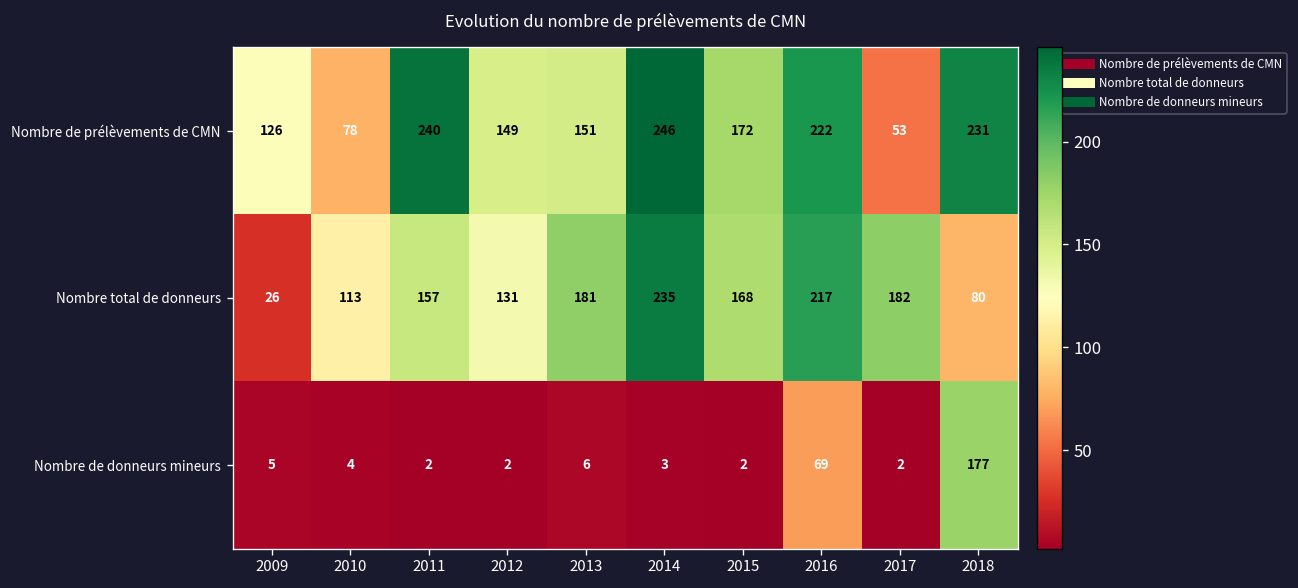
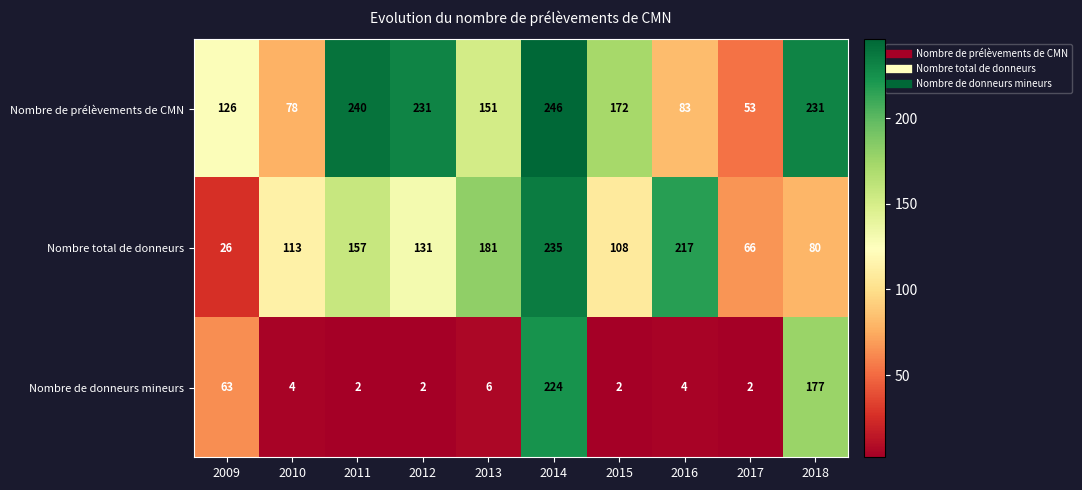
Nombre de prélèvements de CMN, 2012: 149 -> 231
Nombre de prélèvements de CMN, 2016: 222 -> 83
Nombre total de donneurs, 2015: 168 -> 108
Nombre total de donneurs, 2017: 182 -> 66
Nombre de donneurs mineurs, 2009: 5 -> 63
Nombre de donneurs mineurs, 2014: 3 -> 224
Nombre de donneurs mineurs, 2016: 69 -> 4
